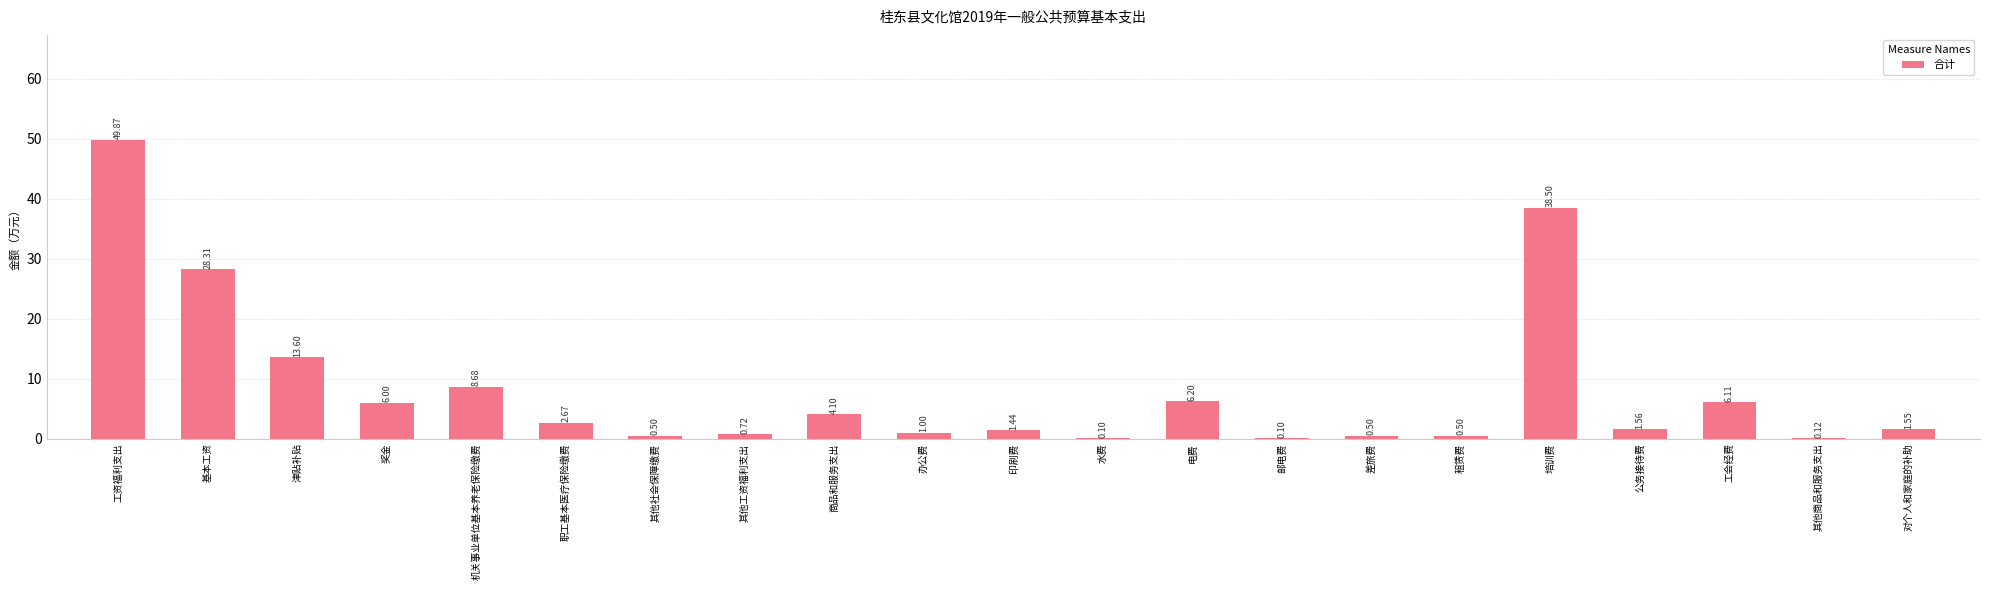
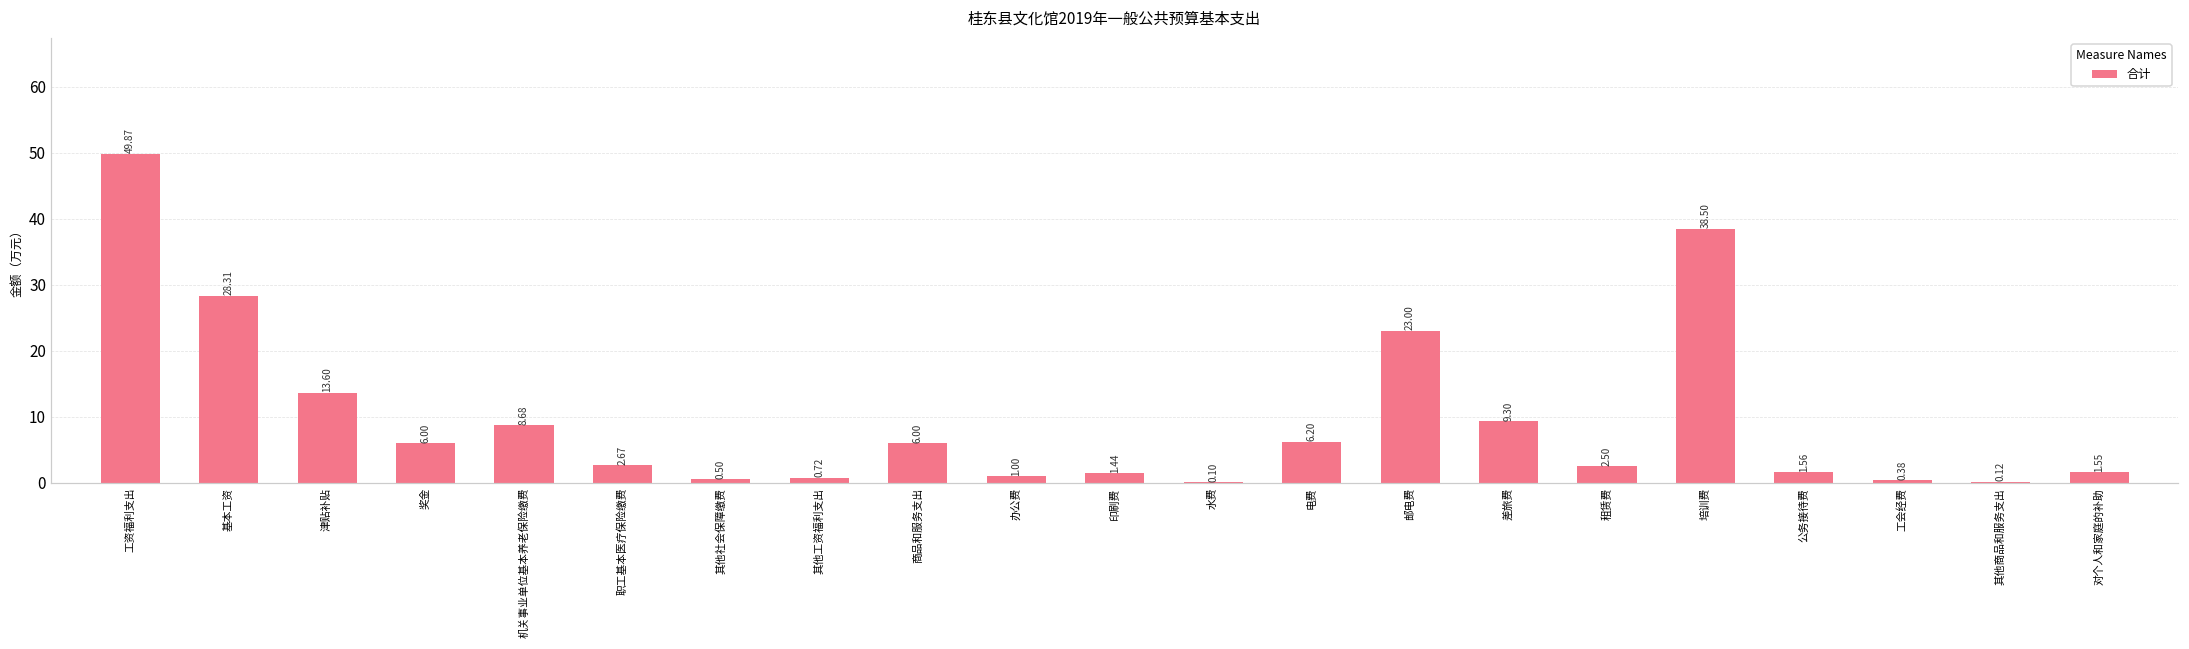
商品和服务支出: 4.10 -> 6.00
邮电费: 0.10 -> 23.00
差旅费: 0.50 -> 9.30
租赁费: 0.50 -> 2.50
工会经费: 6.11 -> 0.38
